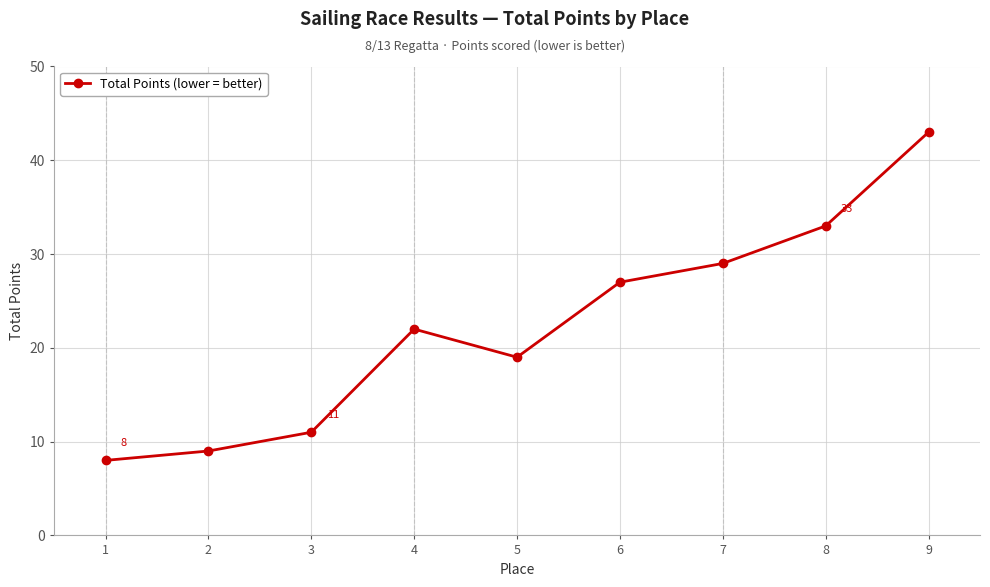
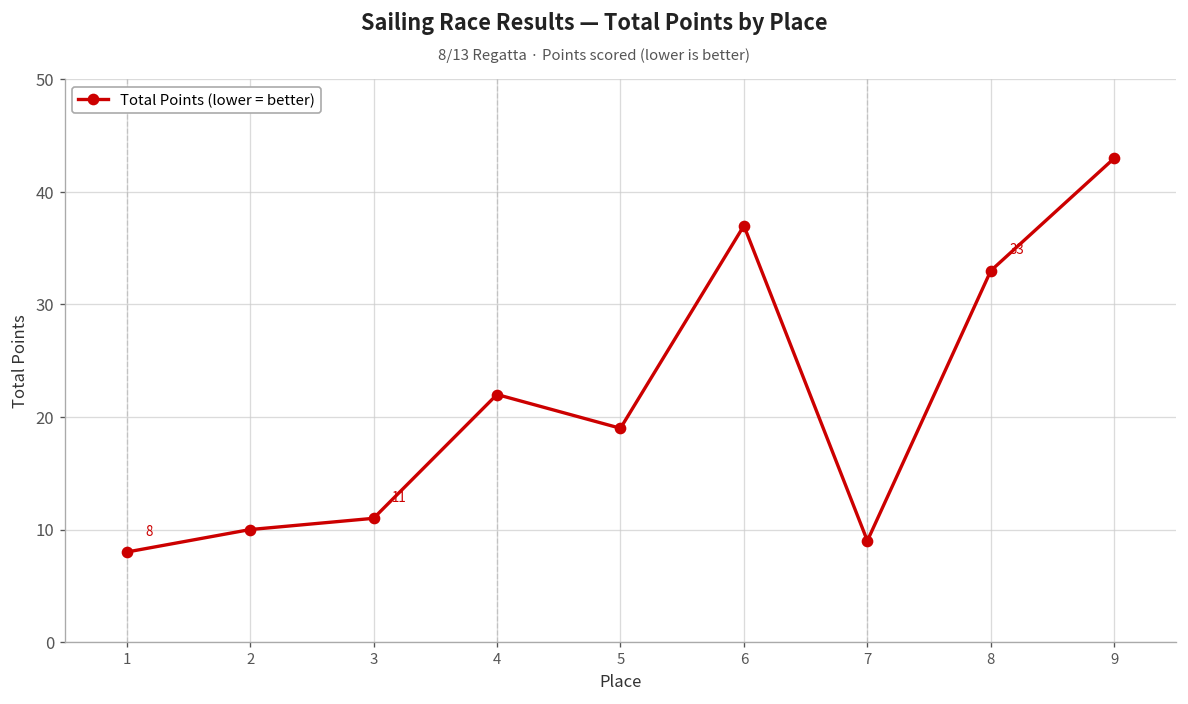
2: 9 -> 10
6: 27 -> 37
7: 29 -> 9
